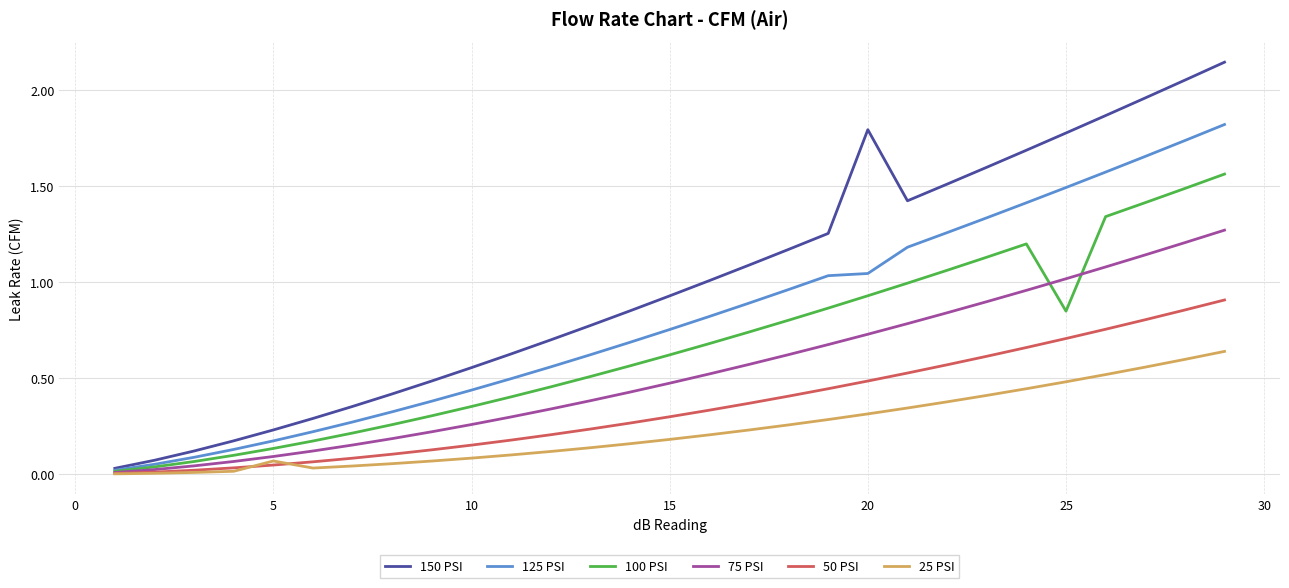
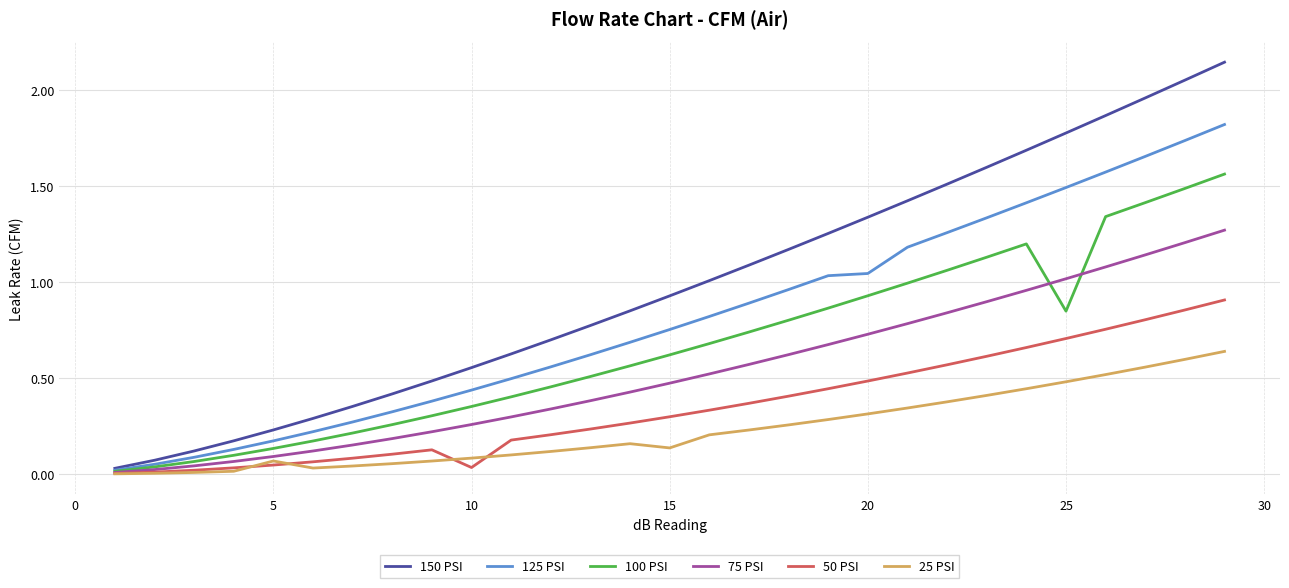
50 PSI, 10: 0.15 -> 0.03
25 PSI, 15: 0.18 -> 0.14
150 PSI, 20: 1.79 -> 1.34
